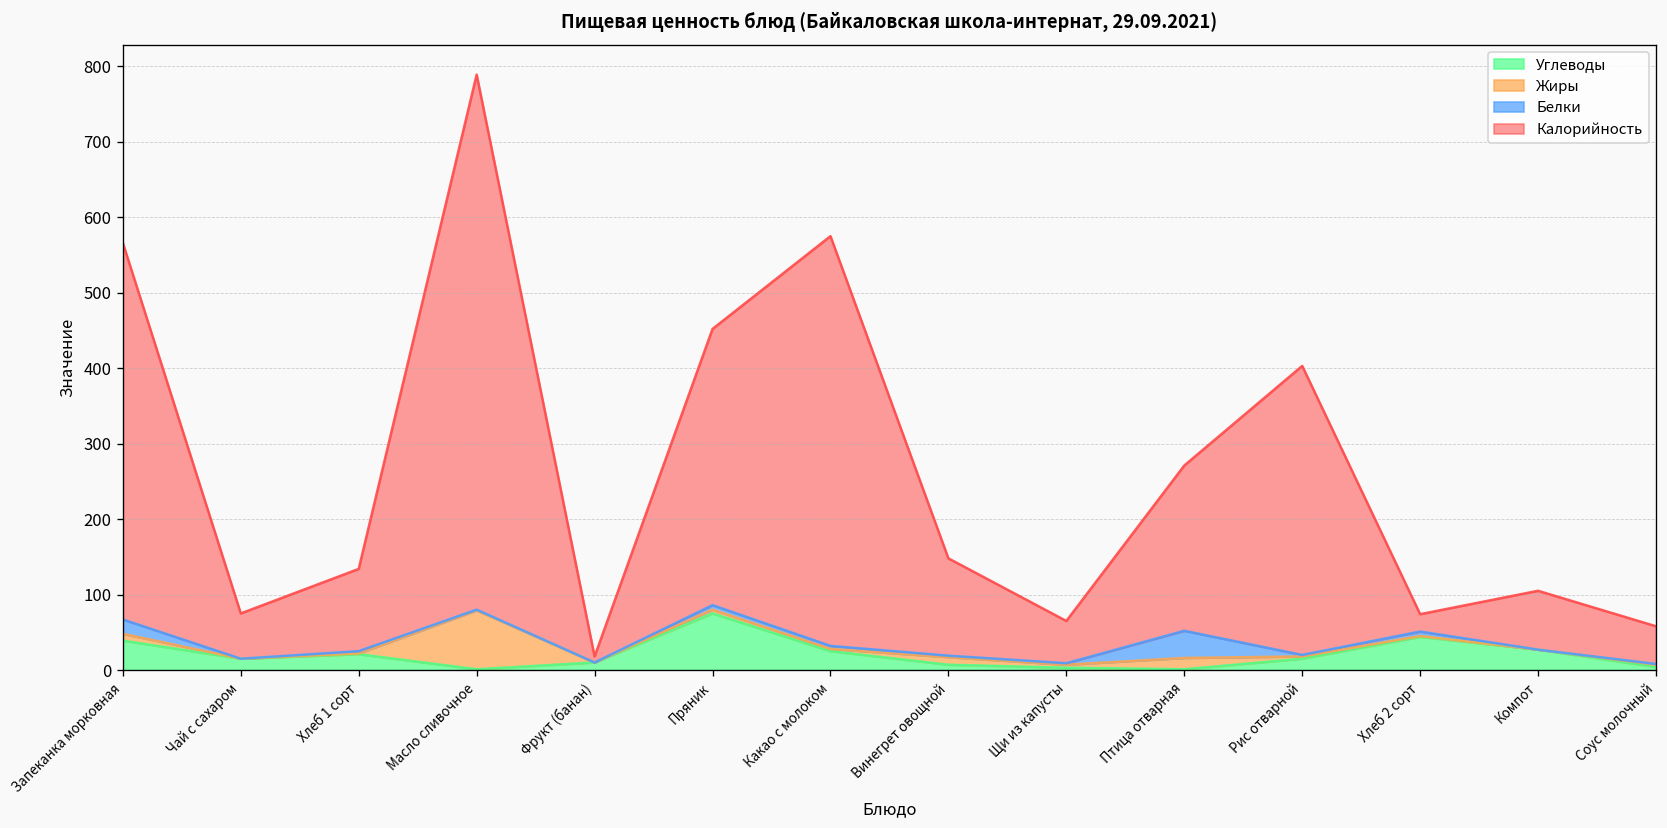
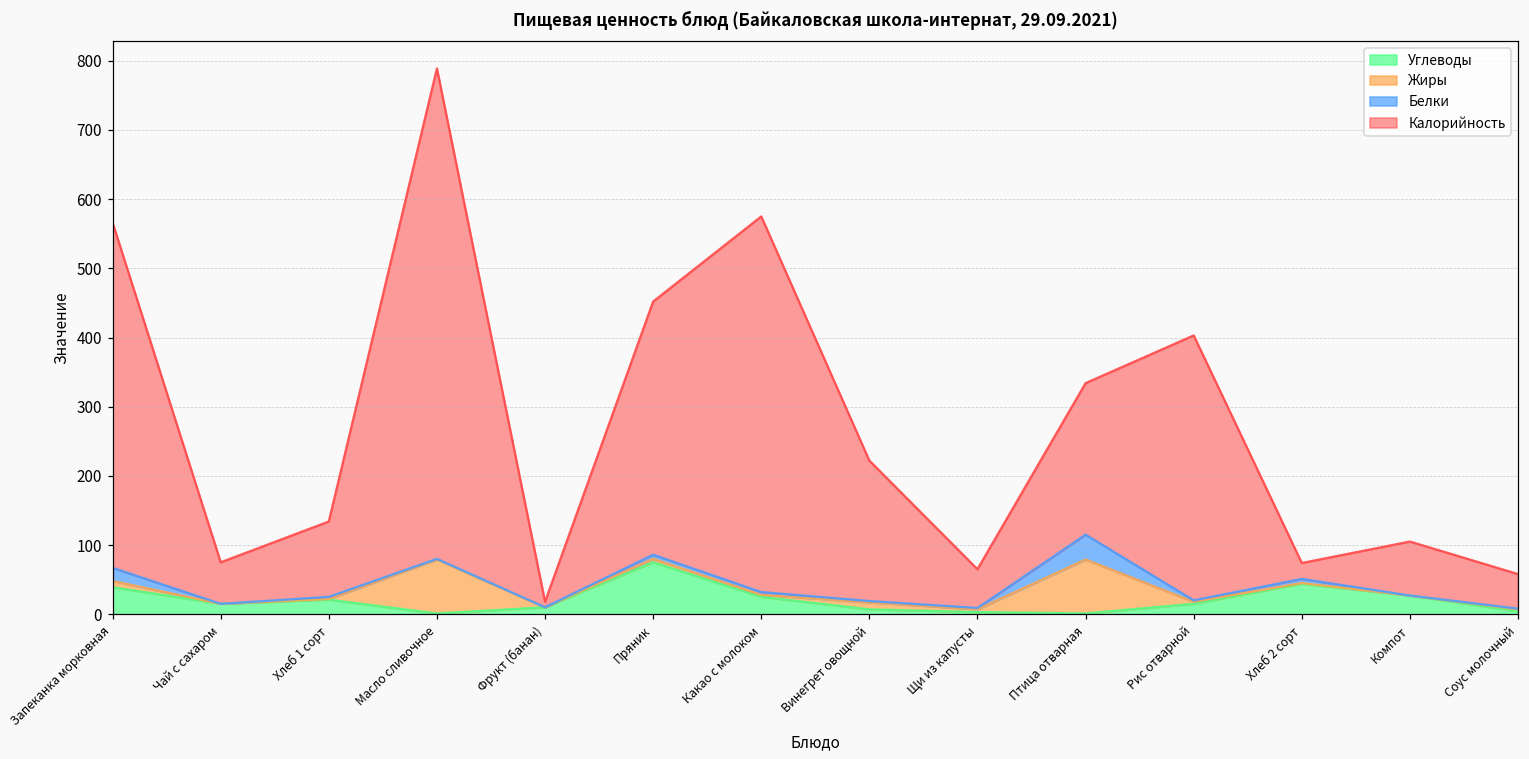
Калорийность, Винегрет овощной: 130 -> 200
Жиры, Птица отварная: 20 -> 80
